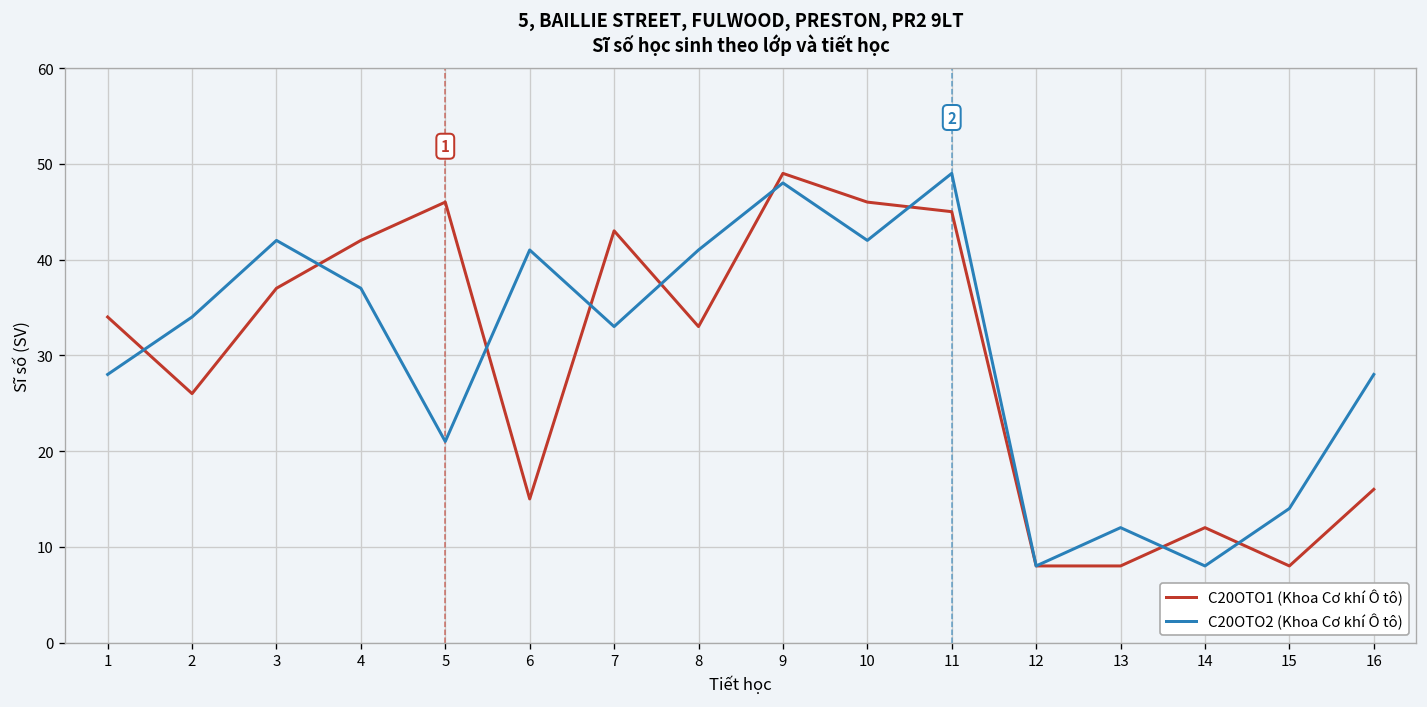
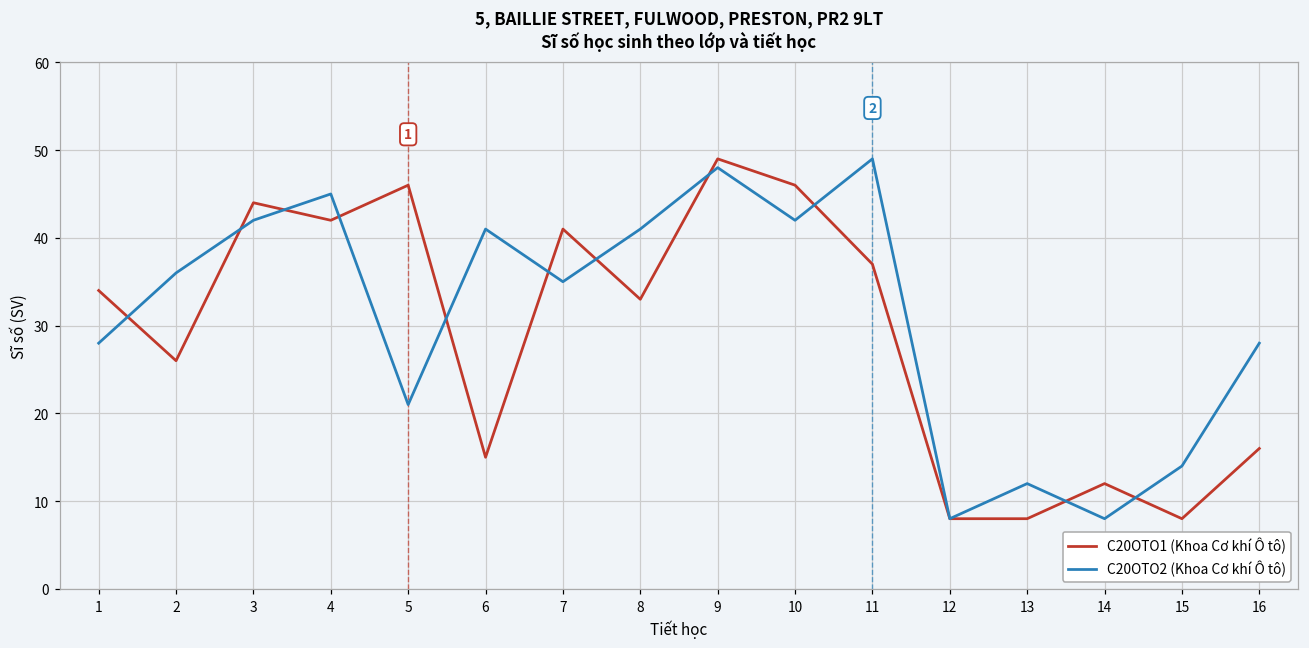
C20OTO2 (Khoa Cơ khí Ô tô), 2: 34 -> 36
C20OTO1 (Khoa Cơ khí Ô tô), 3: 37 -> 44
C20OTO2 (Khoa Cơ khí Ô tô), 4: 37 -> 45
C20OTO1 (Khoa Cơ khí Ô tô), 7: 43 -> 41
C20OTO2 (Khoa Cơ khí Ô tô), 7: 33 -> 35
C20OTO1 (Khoa Cơ khí Ô tô), 11: 45 -> 37
